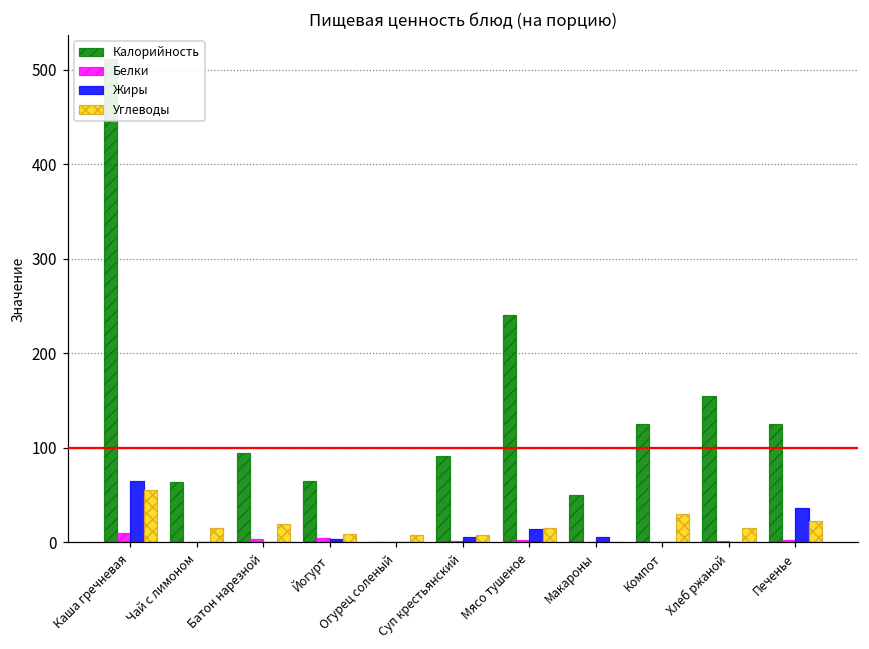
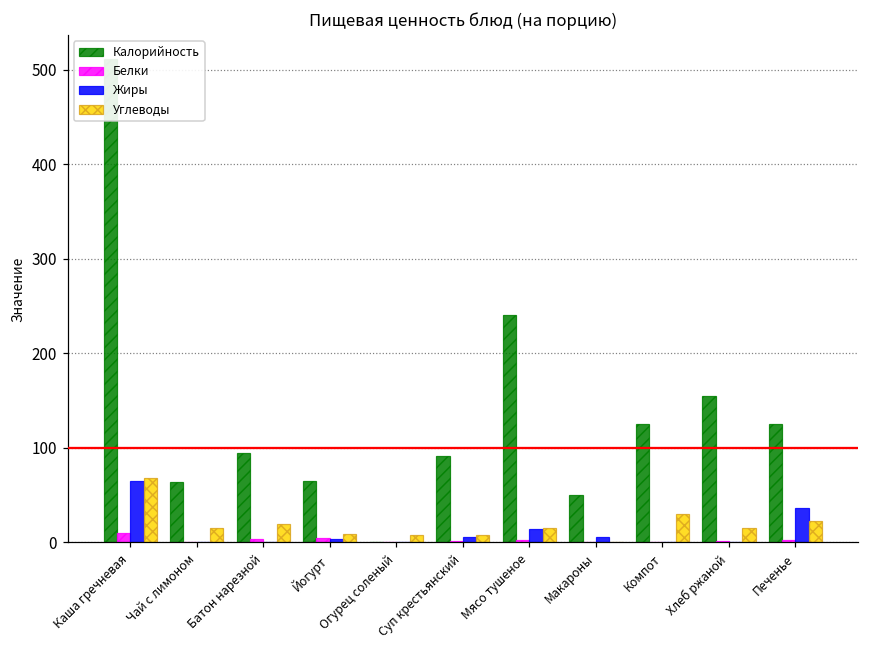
Углеводы, Каша гречневая: 60 -> 70
